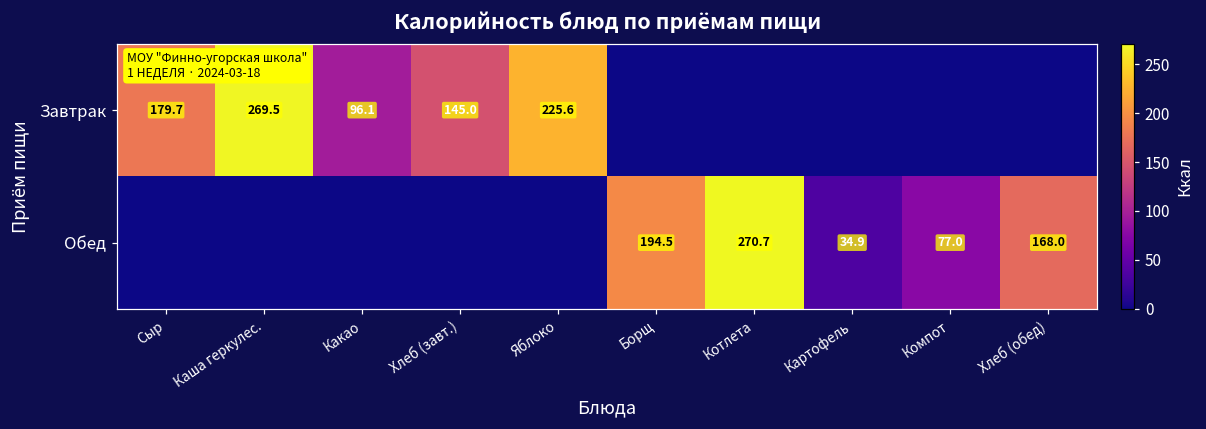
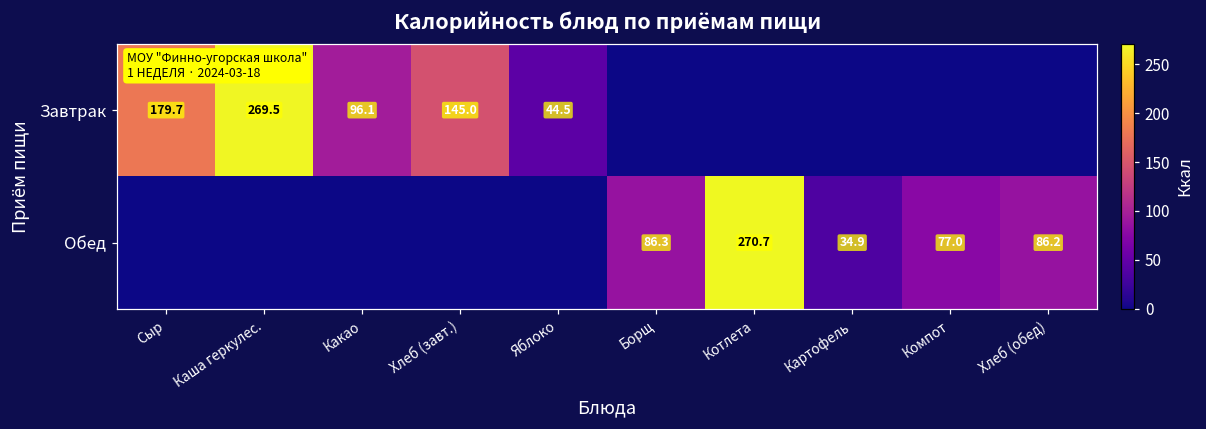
Завтрак, Яблоко: 225.6 -> 44.5
Обед, Борщ: 194.5 -> 86.3
Обед, Хлеб (обед): 168.0 -> 86.2
